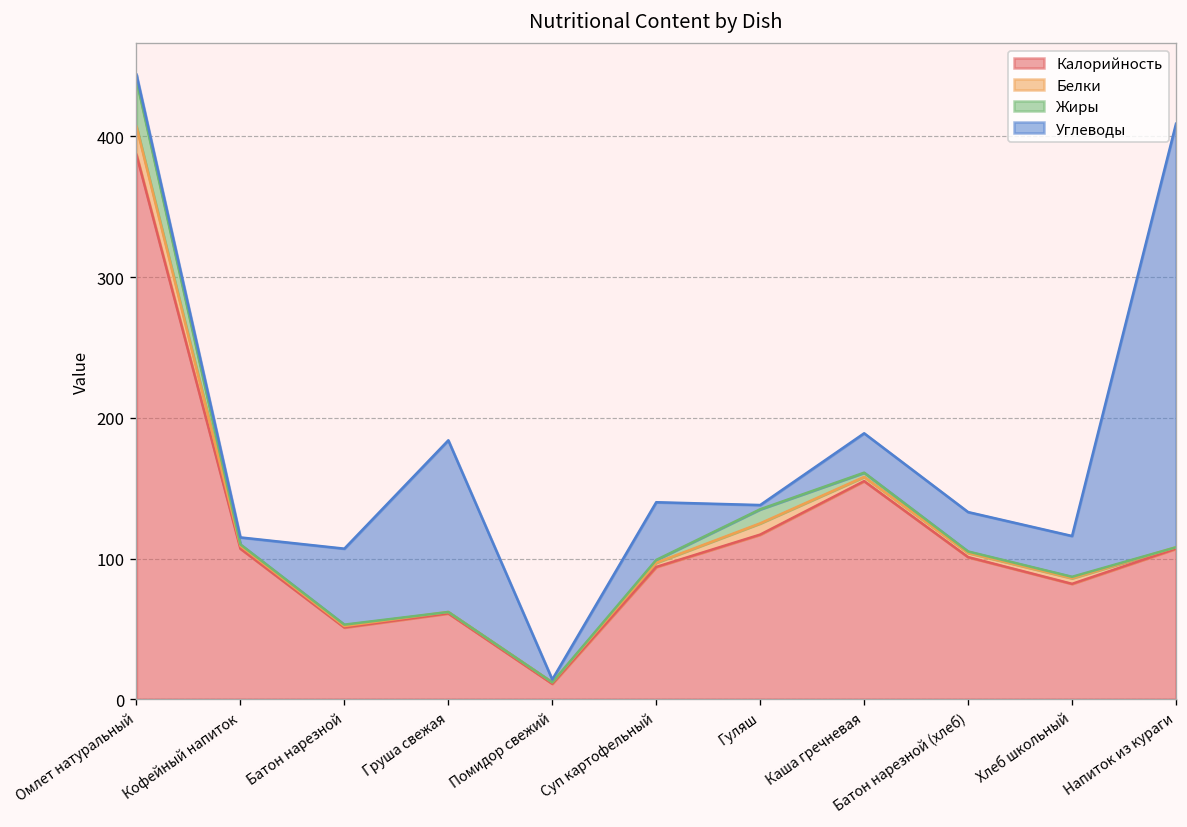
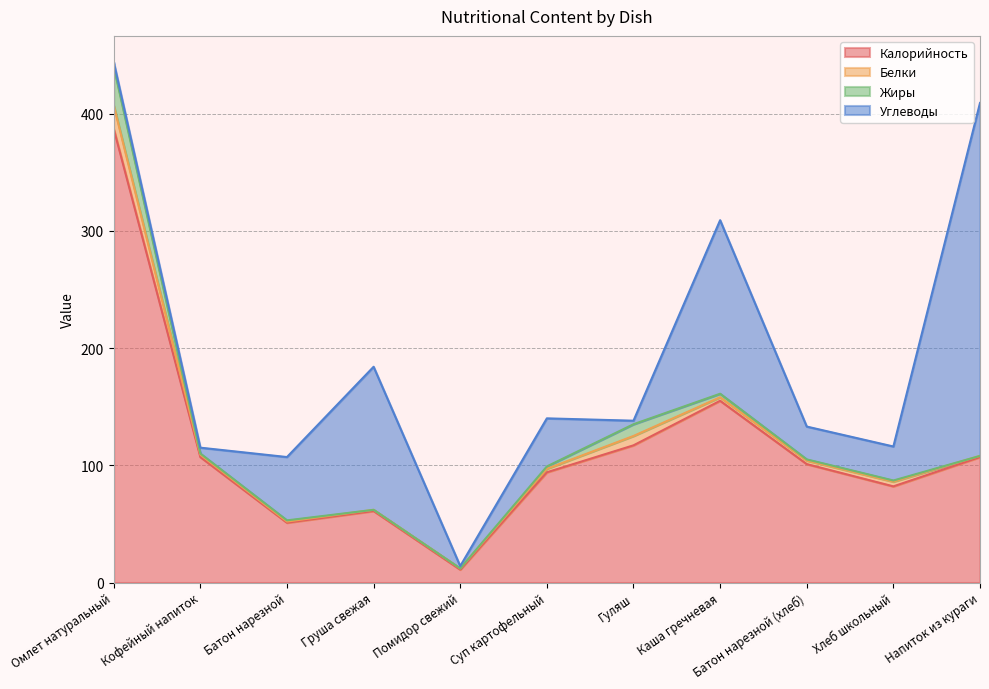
Углеводы, Каша гречневая: 28 -> 148
